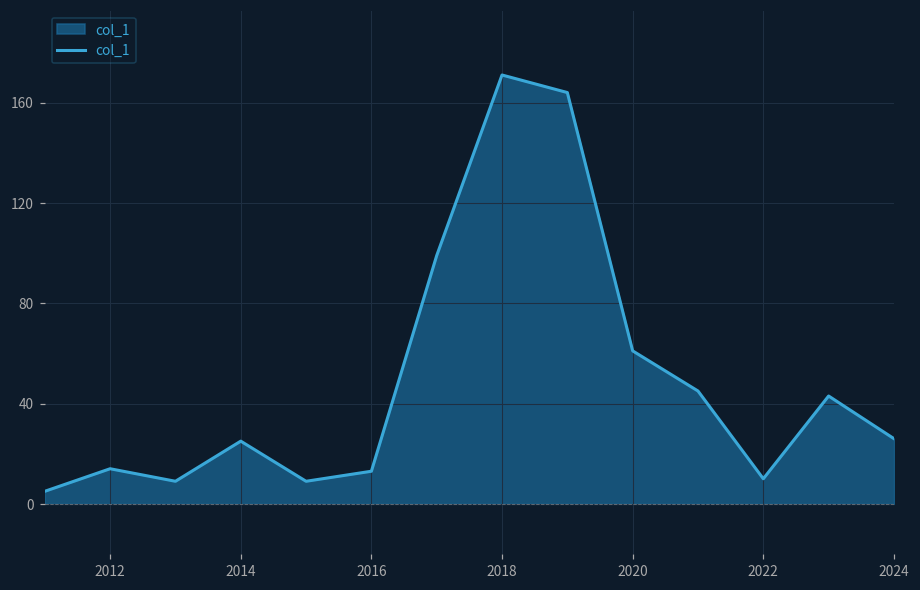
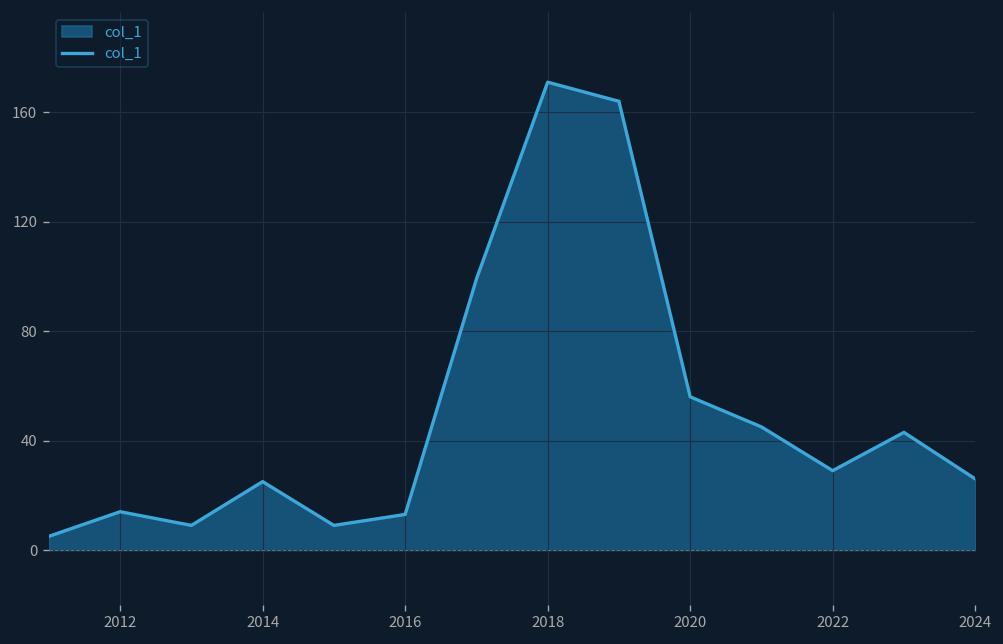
2020: 61 -> 56
2022: 10 -> 29
